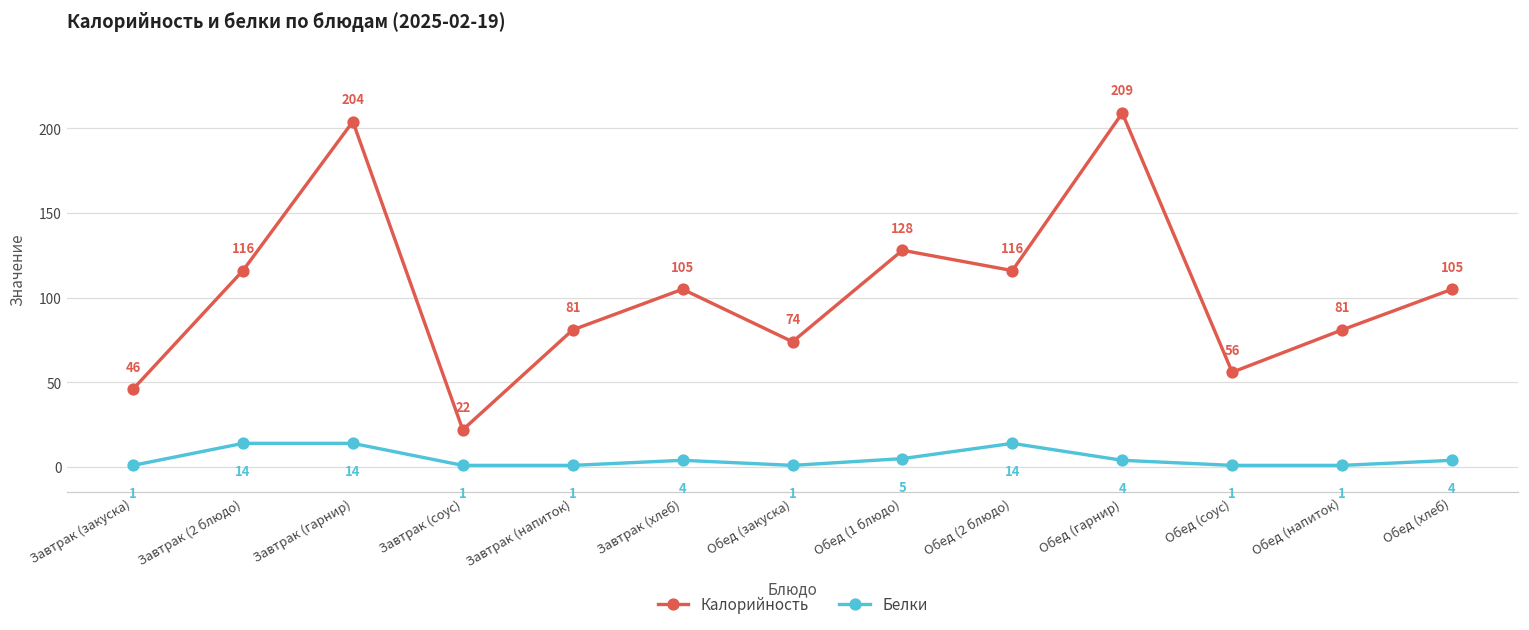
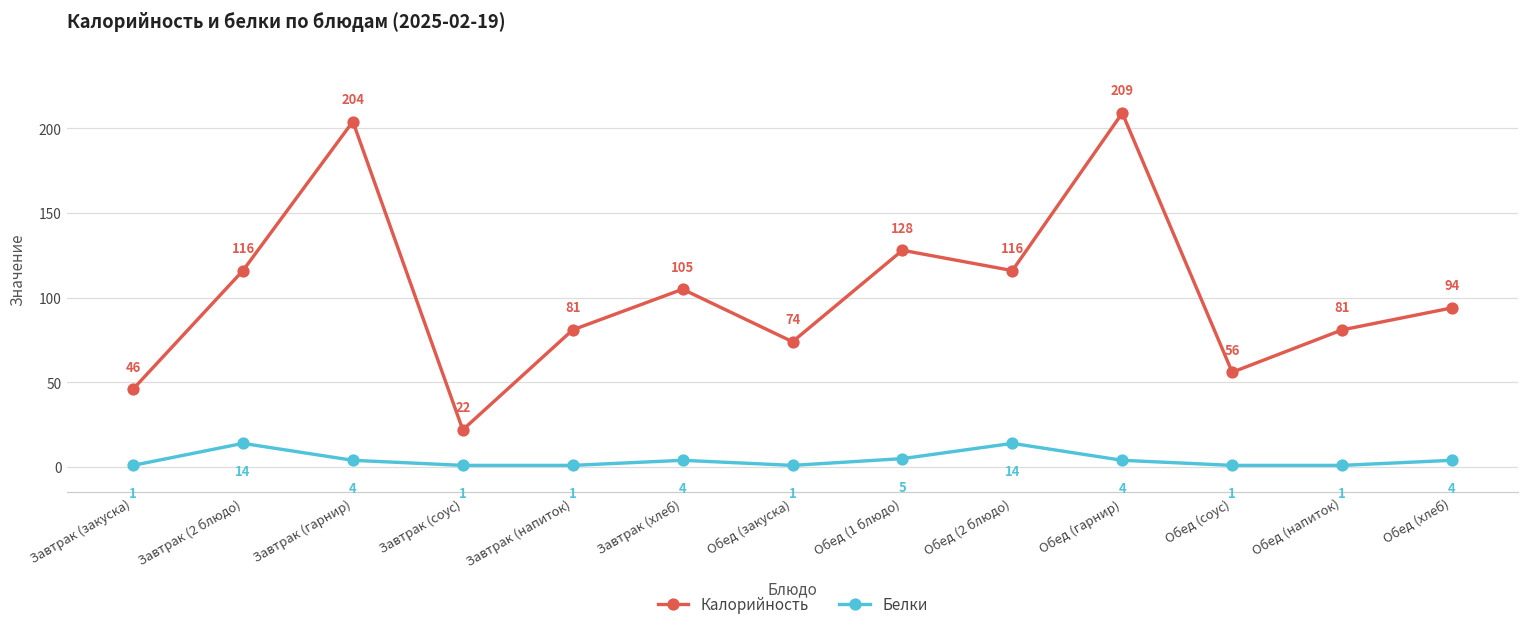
Белки, Завтрак (гарнир): 14 -> 4
Калорийность, Обед (хлеб): 105 -> 94
